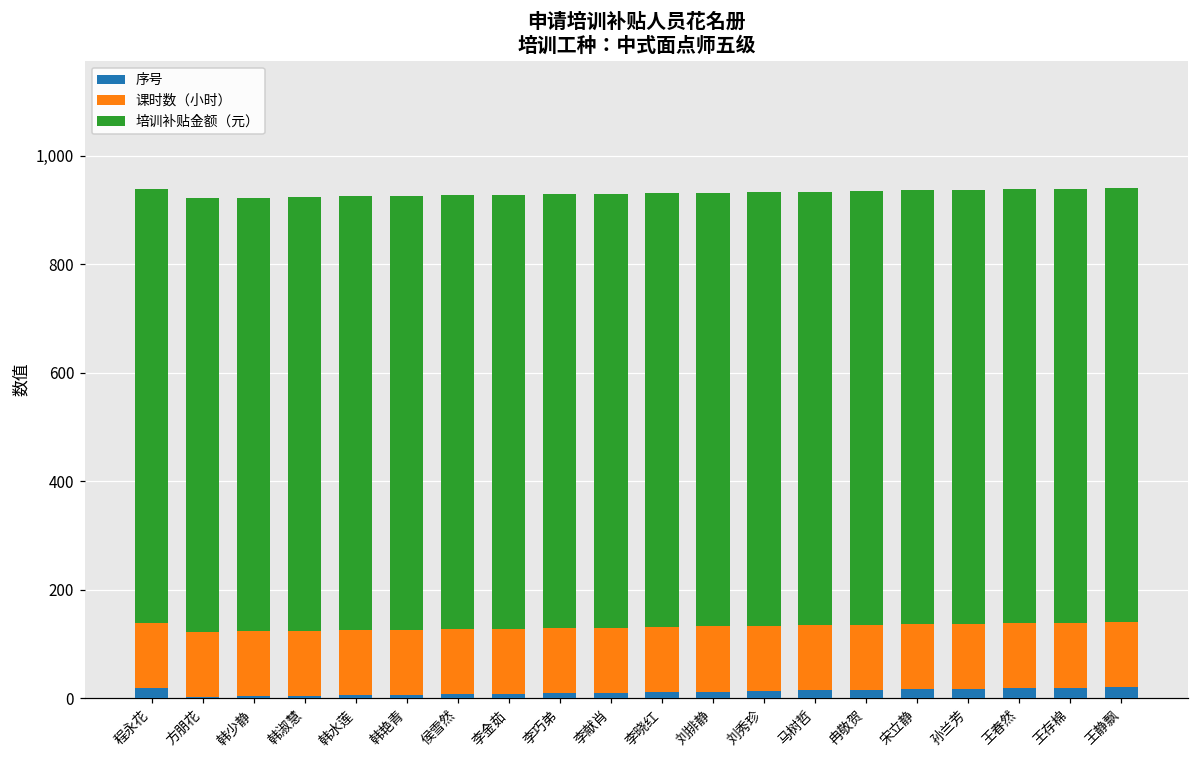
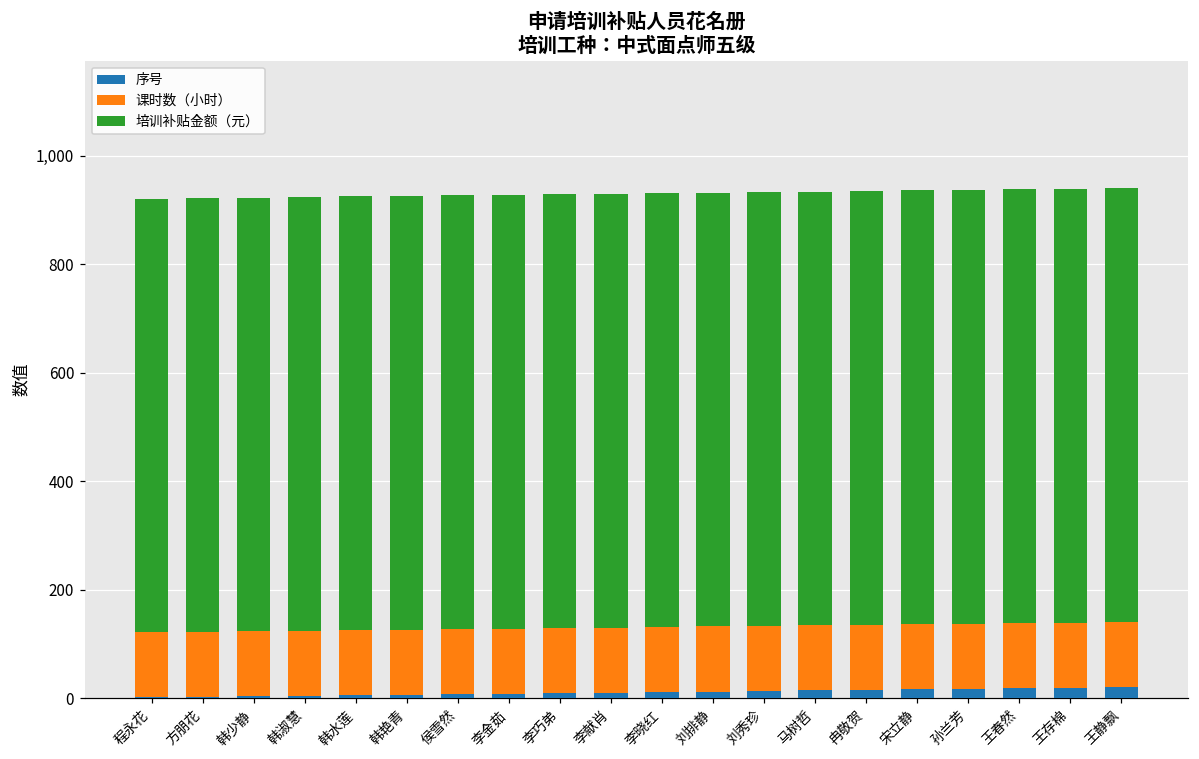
序号, 程永花: 20 -> 0
